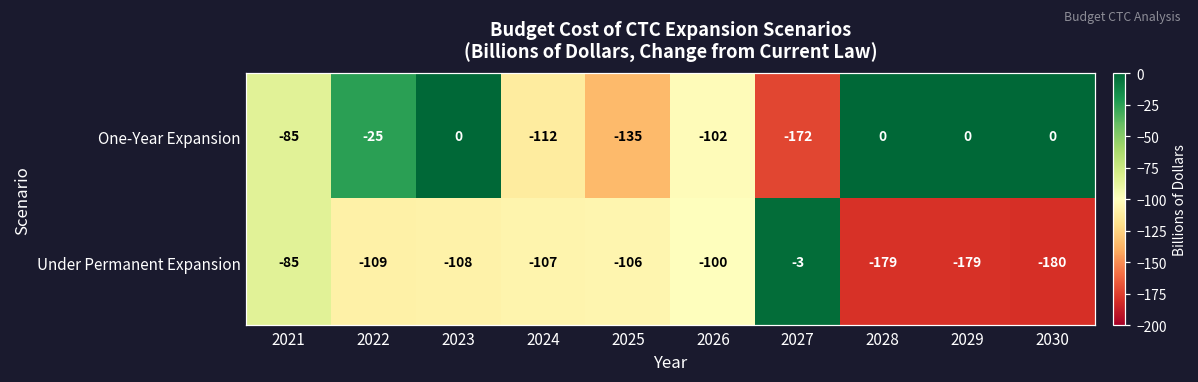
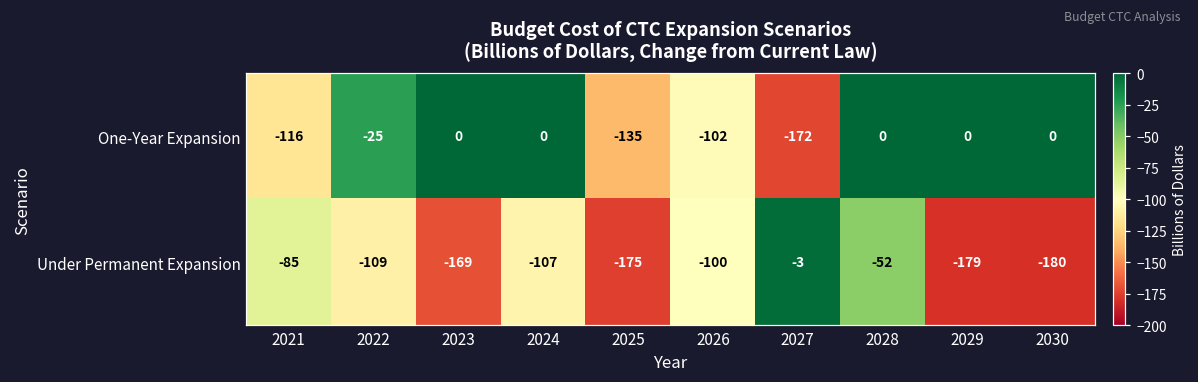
One-Year Expansion, 2021: -85 -> -116
One-Year Expansion, 2024: -112 -> 0
Under Permanent Expansion, 2023: -108 -> -169
Under Permanent Expansion, 2025: -106 -> -175
Under Permanent Expansion, 2028: -179 -> -52
